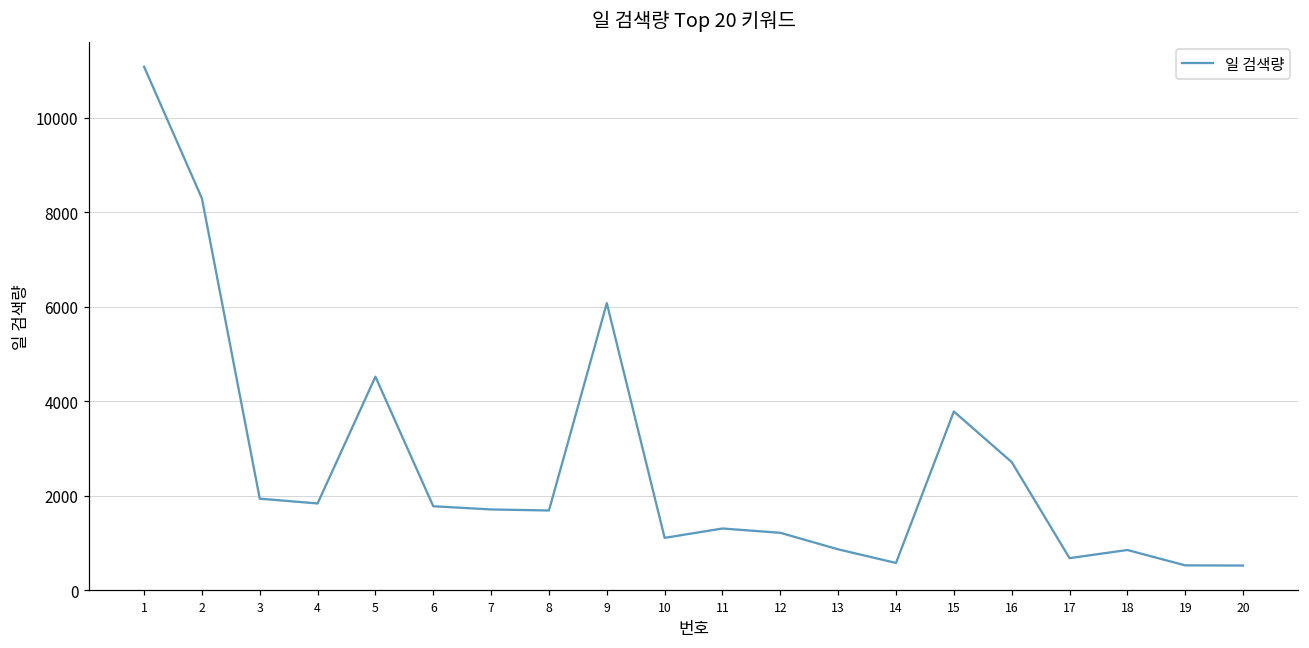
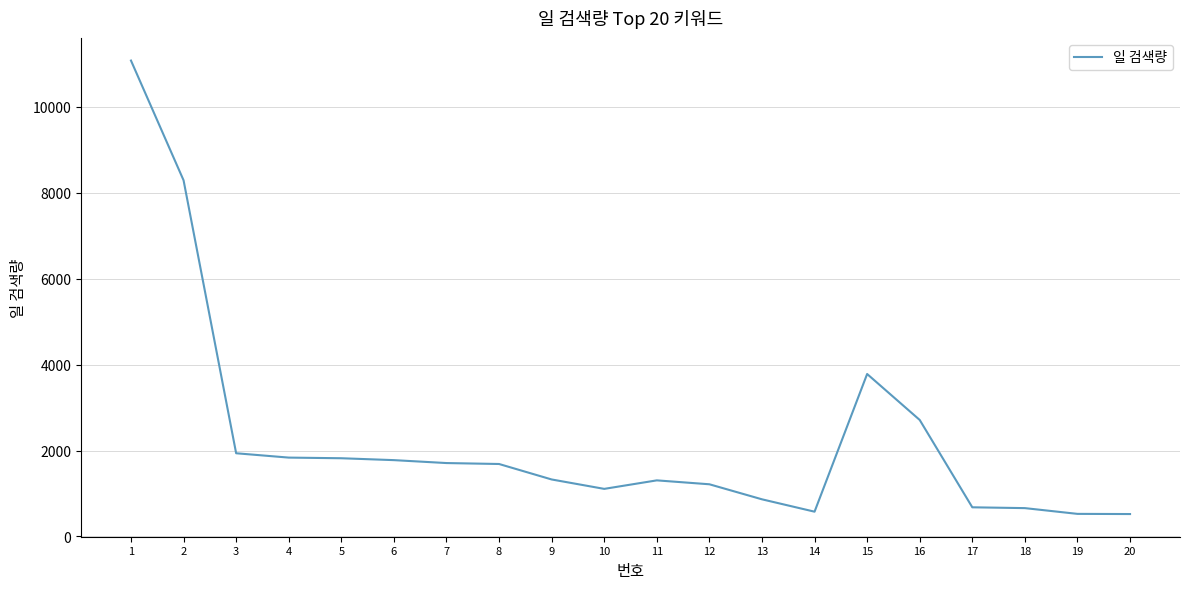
5: 4500 -> 1800
9: 6100 -> 1300
18: 900 -> 700
